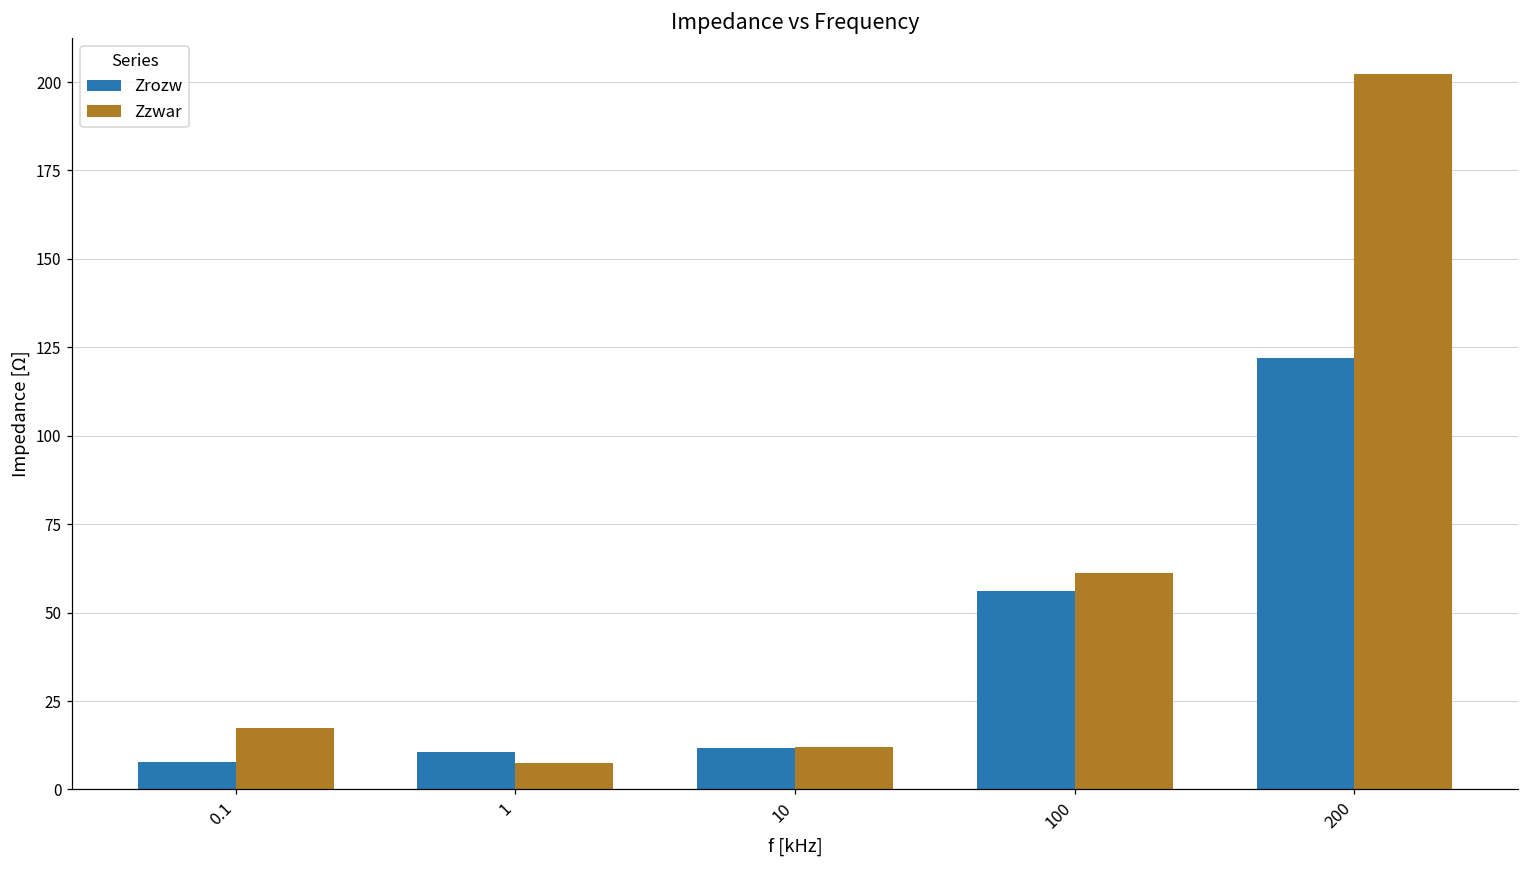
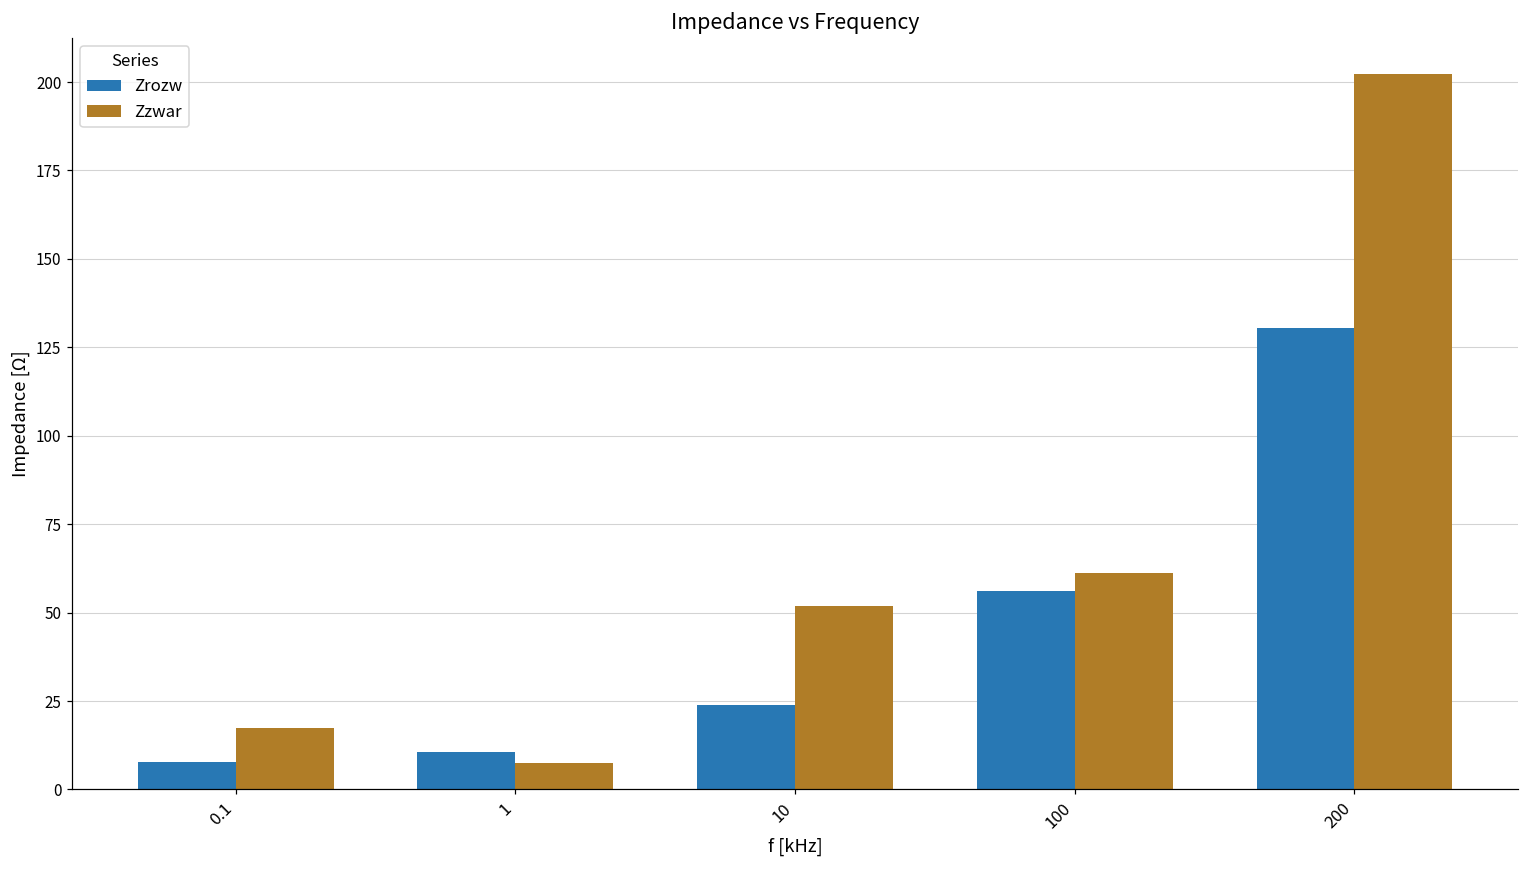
Zrozw, 10: 12 -> 24
Zzwar, 10: 12 -> 52
Zrozw, 200: 122 -> 131
